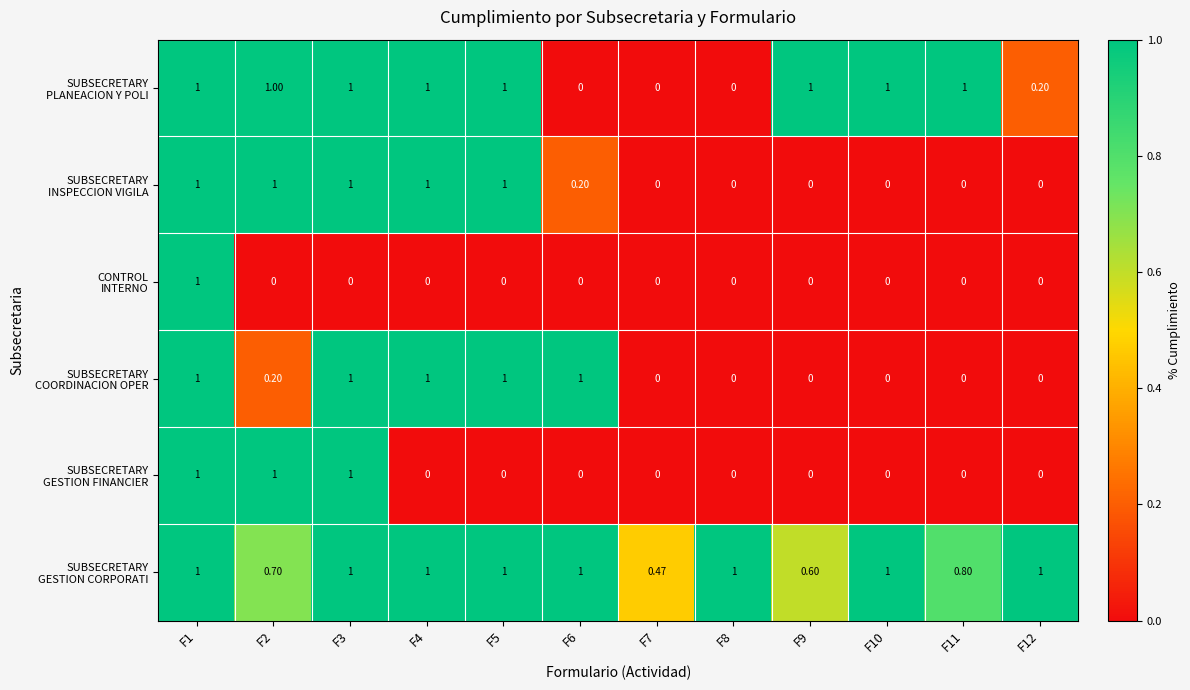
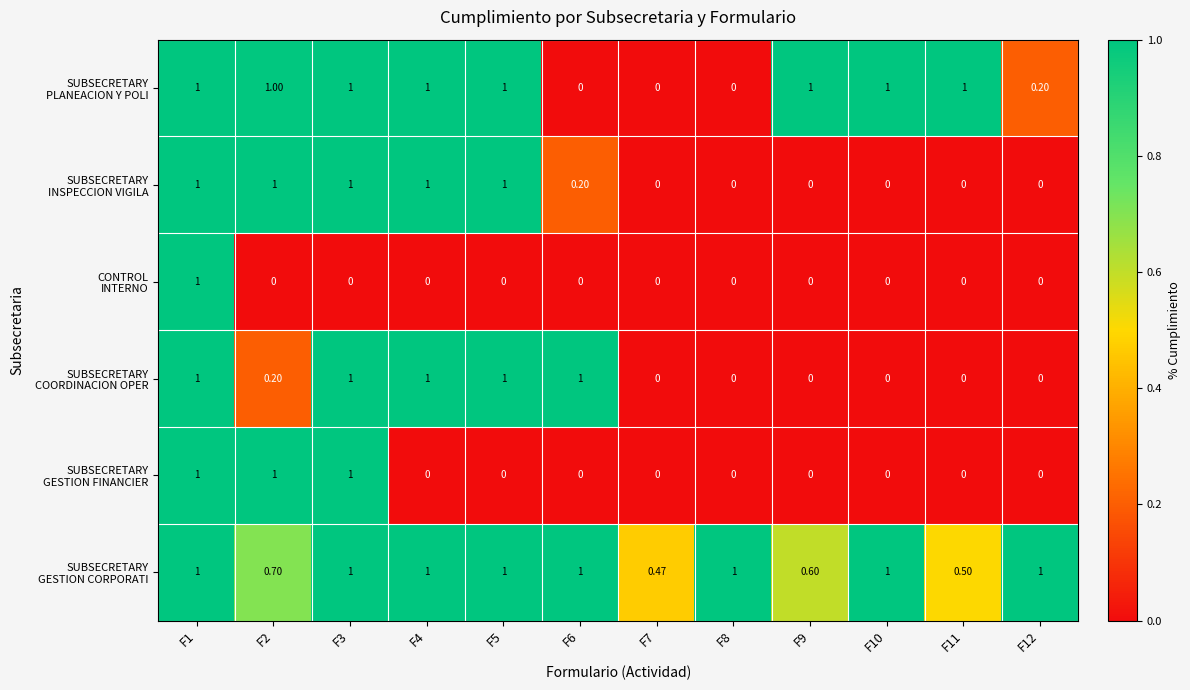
SUBSECRETARY GESTION CORPORATI, F11: 0.80 -> 0.50
